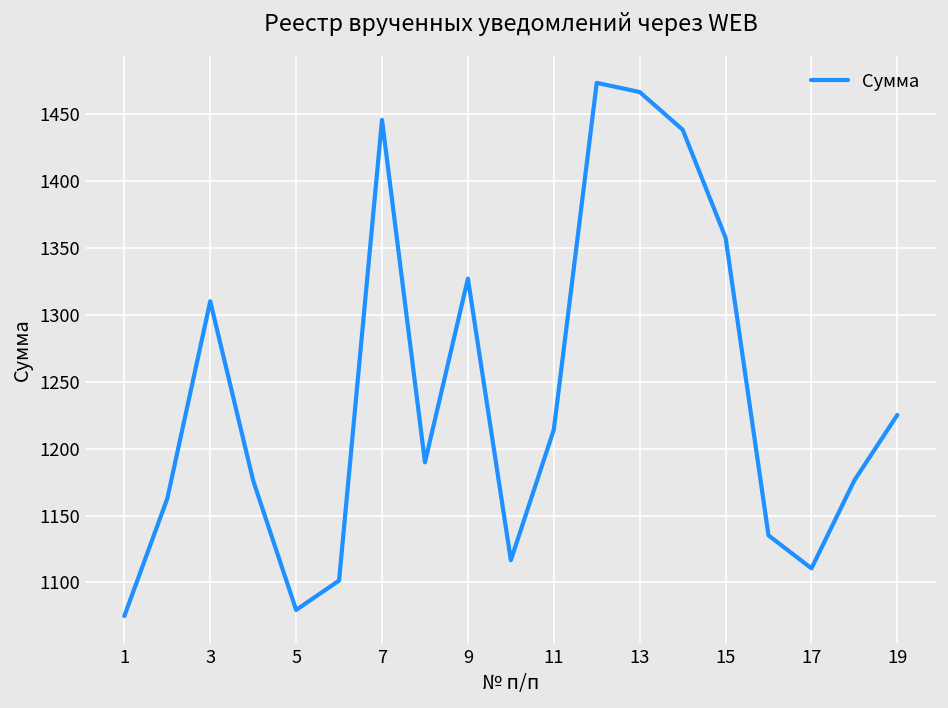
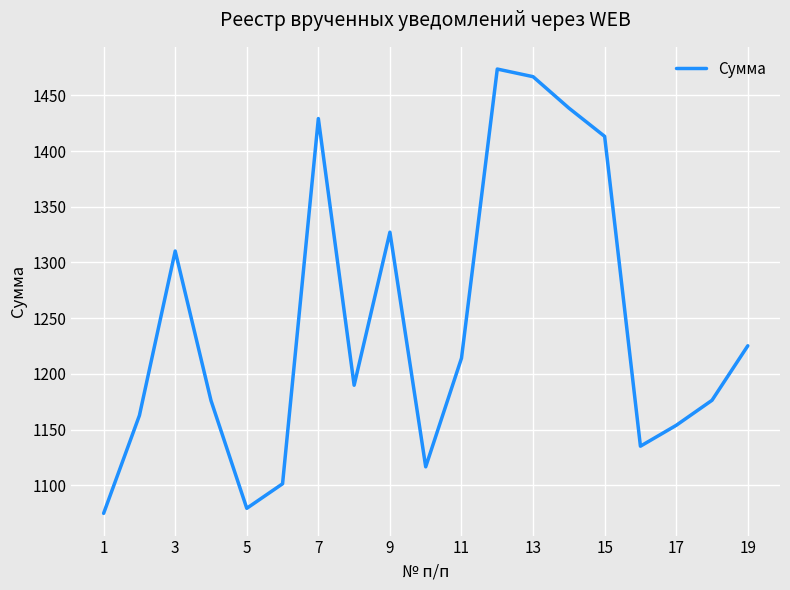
7: 1446 -> 1429
15: 1358 -> 1413
17: 1110 -> 1154
